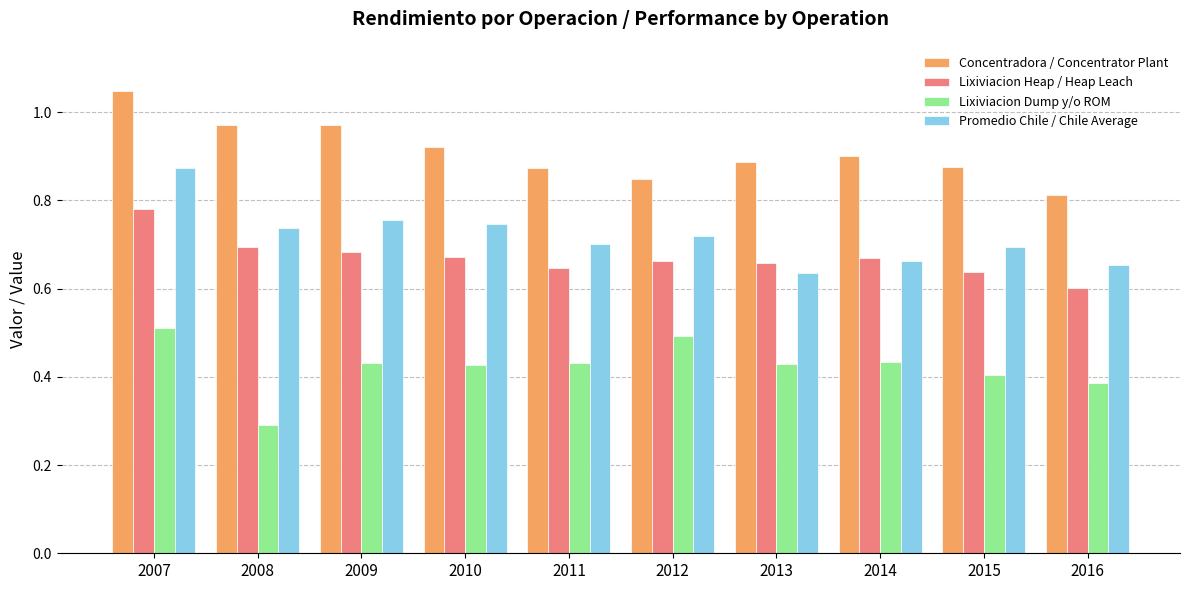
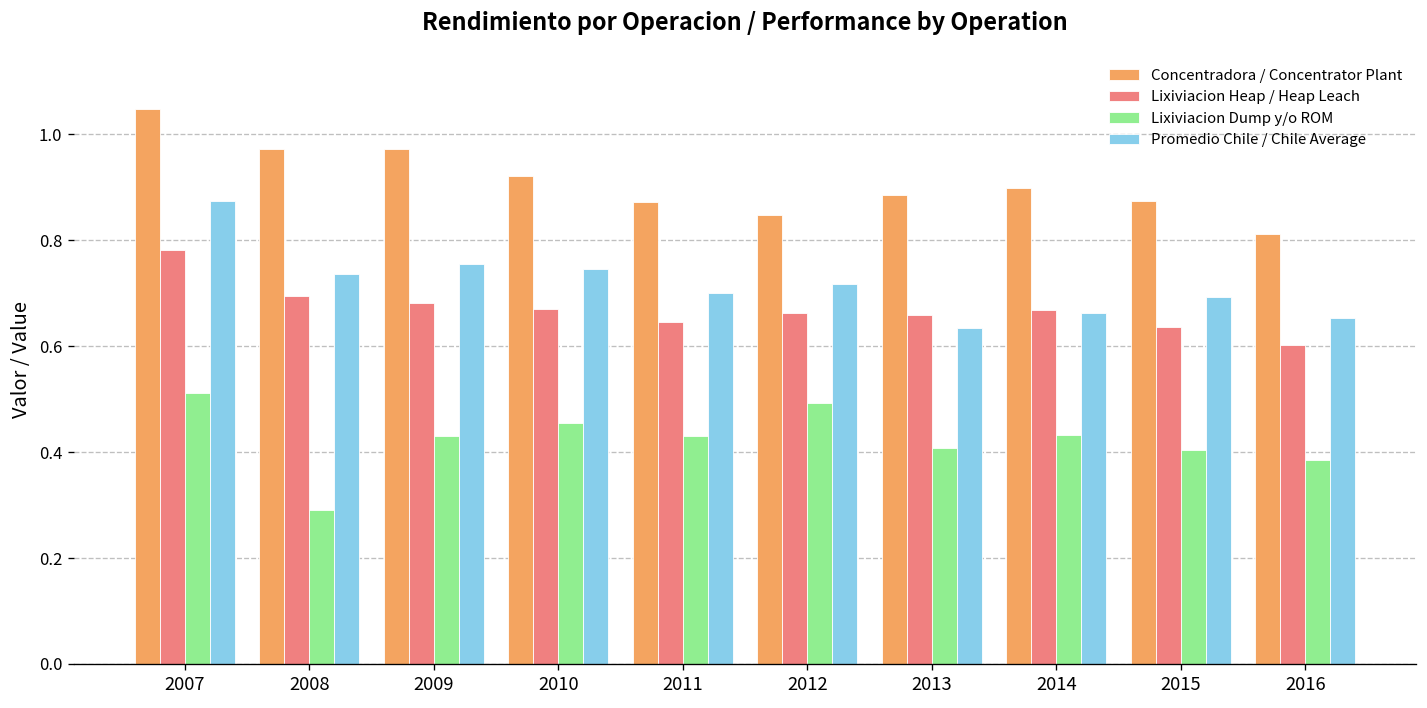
Lixiviacion Dump y/o ROM, 2010: 0.43 -> 0.45
Lixiviacion Dump y/o ROM, 2013: 0.43 -> 0.41
